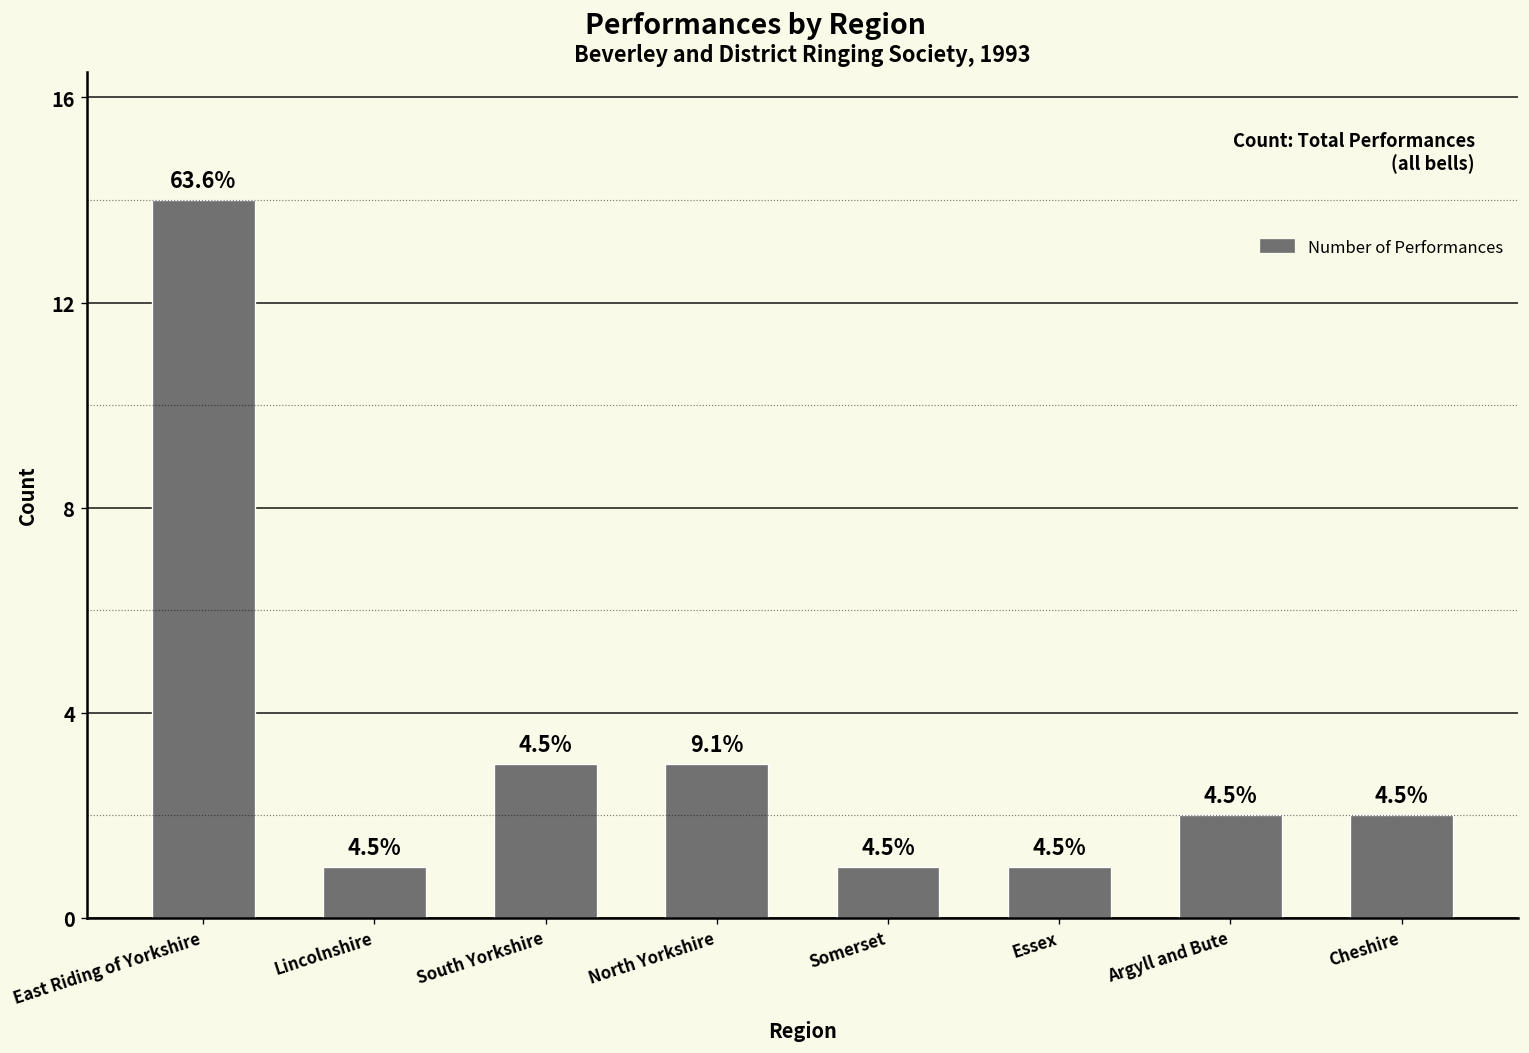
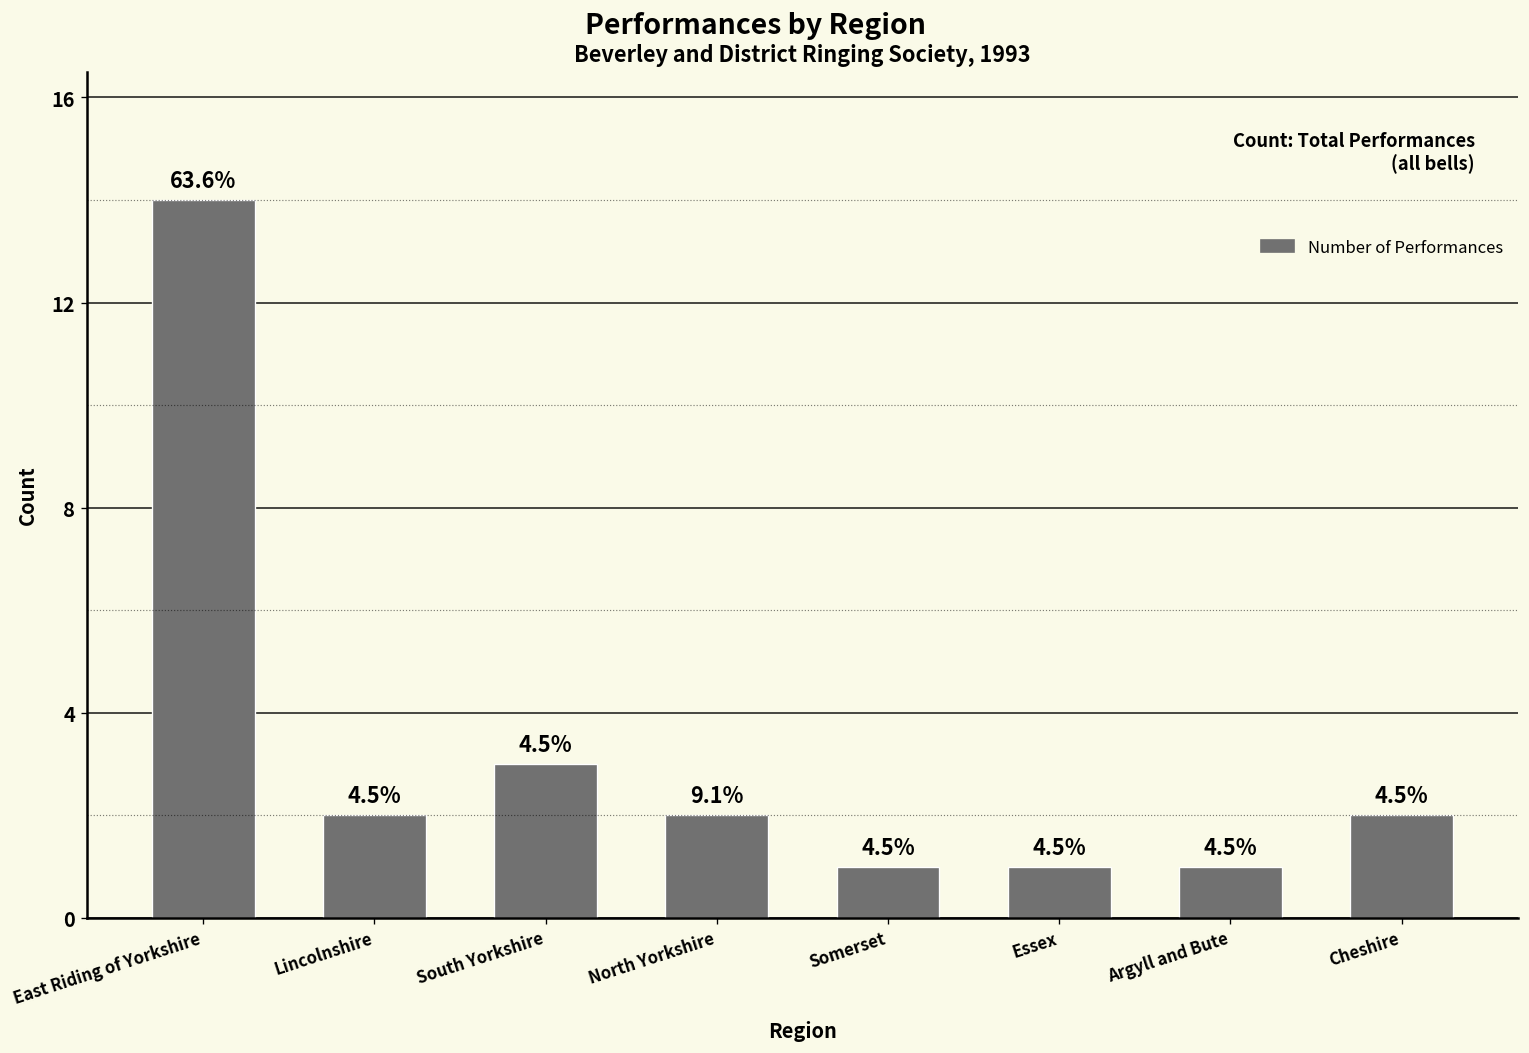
Lincolnshire: 1 -> 2
North Yorkshire: 3 -> 2
Argyll and Bute: 2 -> 1
